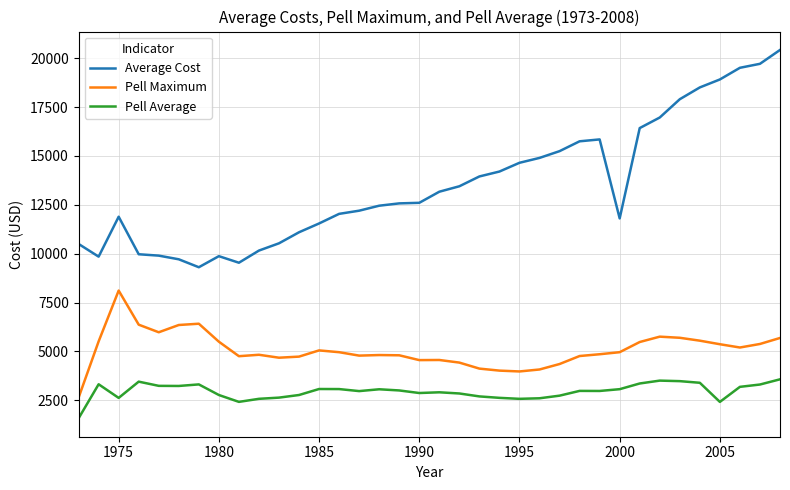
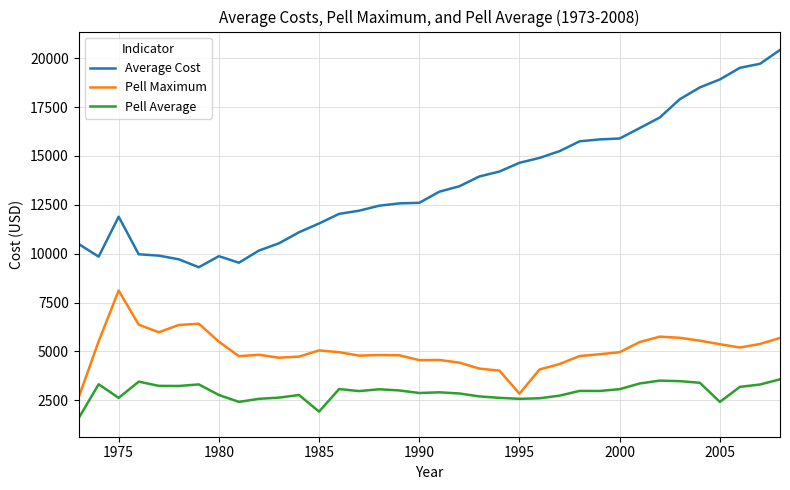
Pell Average, 1985: 3100 -> 1900
Pell Maximum, 1995: 4000 -> 2800
Average Cost, 2000: 11800 -> 15900
